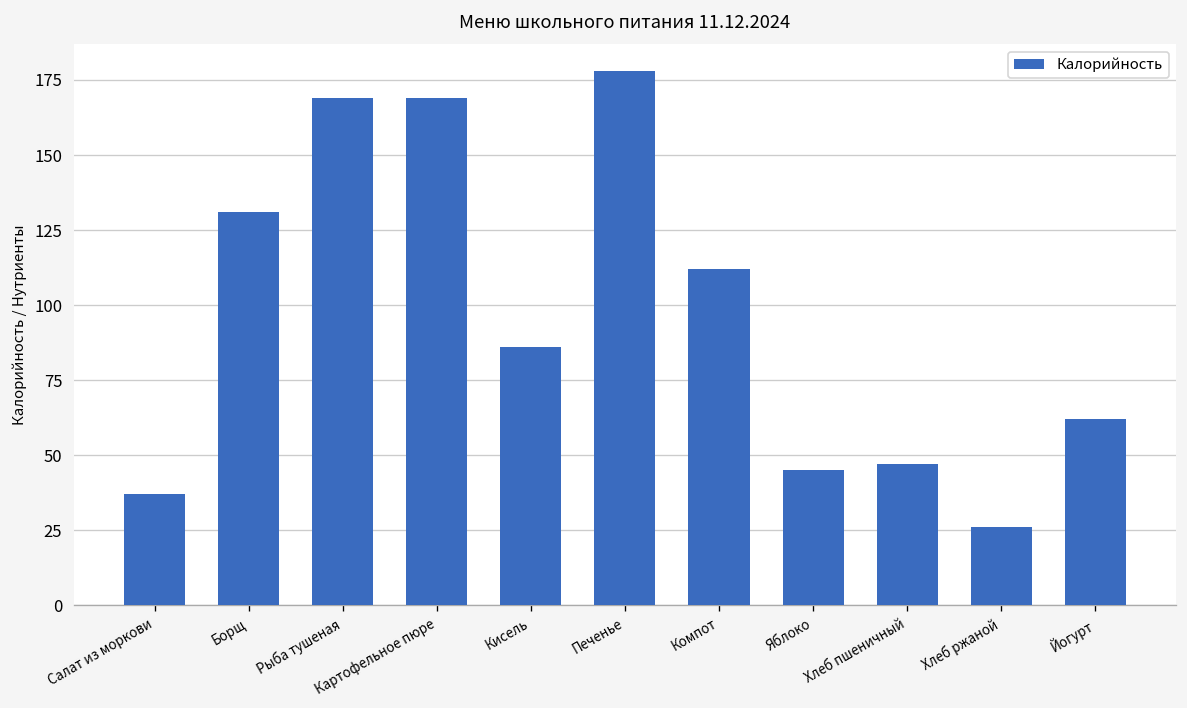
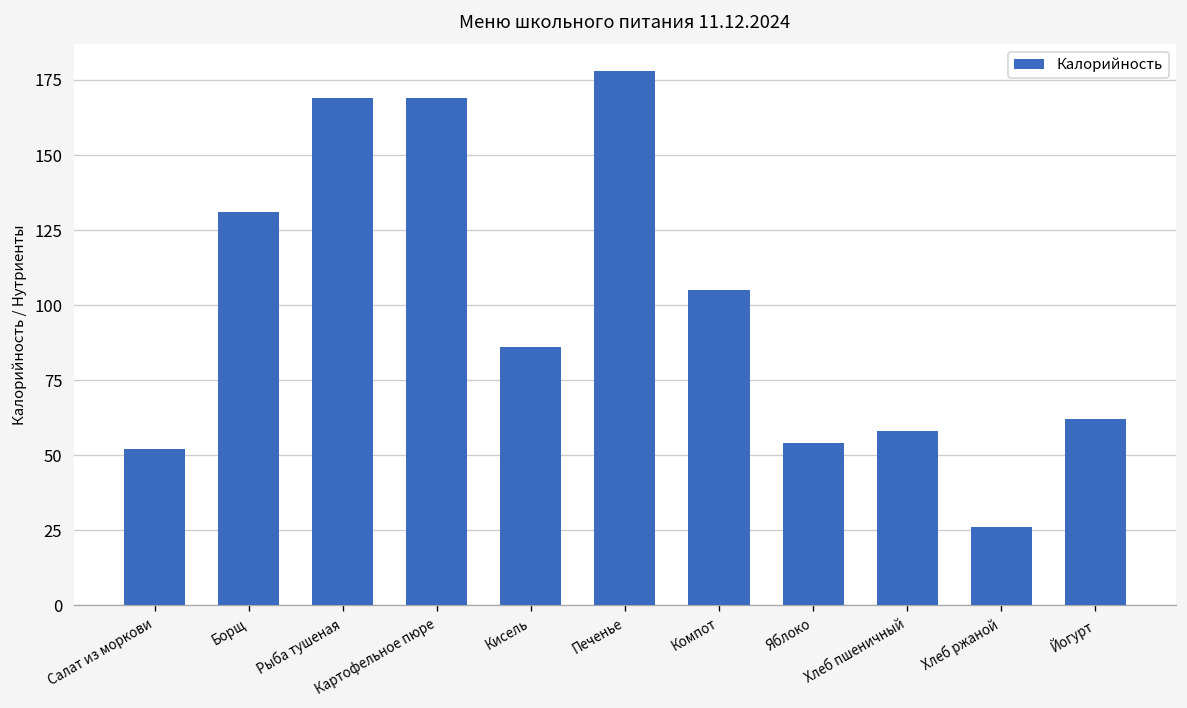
Салат из моркови: 37 -> 52
Компот: 112 -> 105
Яблоко: 45 -> 54
Хлеб пшеничный: 47 -> 58
